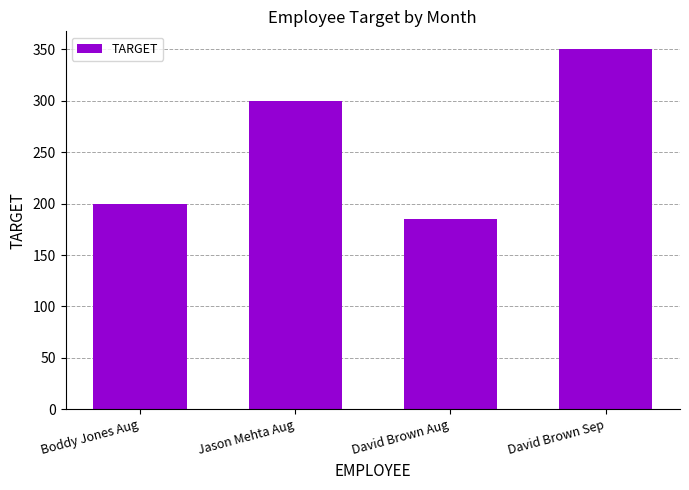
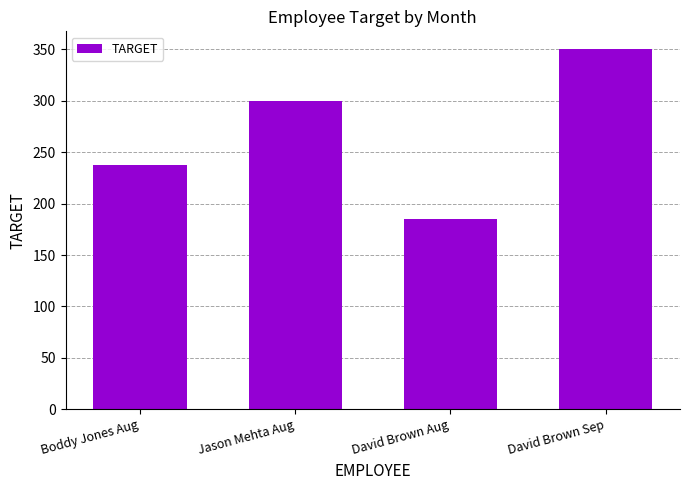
Boddy Jones Aug: 200 -> 238
